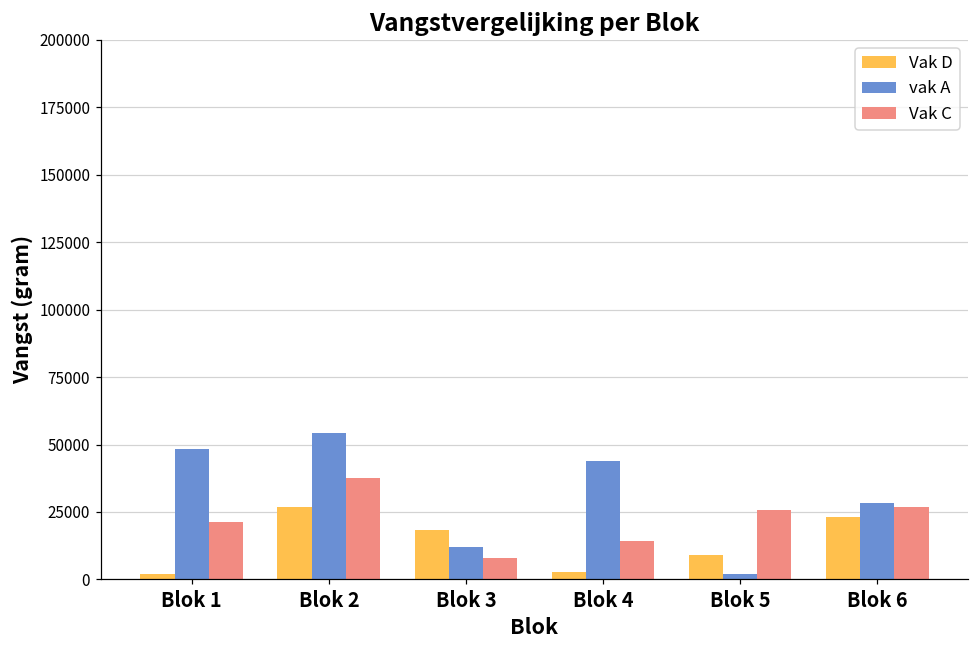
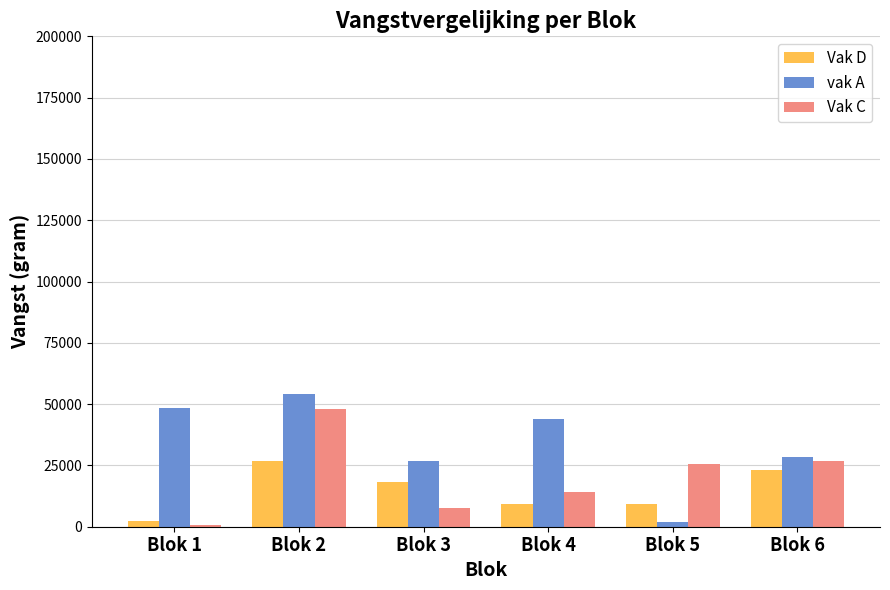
Vak C, Blok 1: 21000 -> 1000
Vak C, Blok 2: 38000 -> 48000
vak A, Blok 3: 12000 -> 27000
Vak D, Blok 4: 3000 -> 9000
